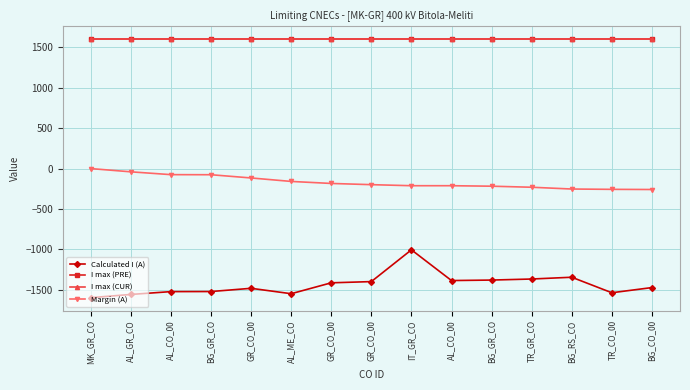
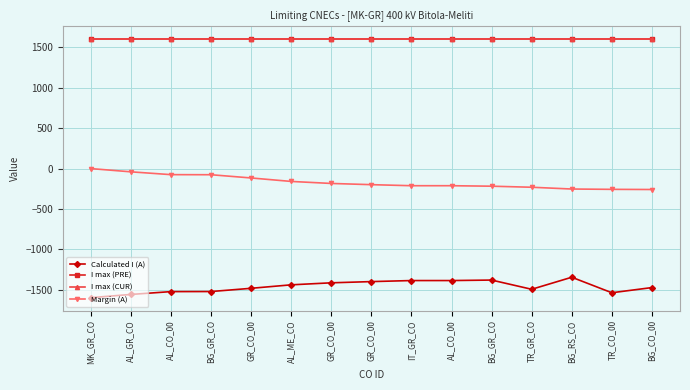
Calculated I (A), AL_ME_CO: -1500 -> -1400
Calculated I (A), IT_GR_CO: -1000 -> -1400
Calculated I (A), TR_GR_CO: -1400 -> -1500
